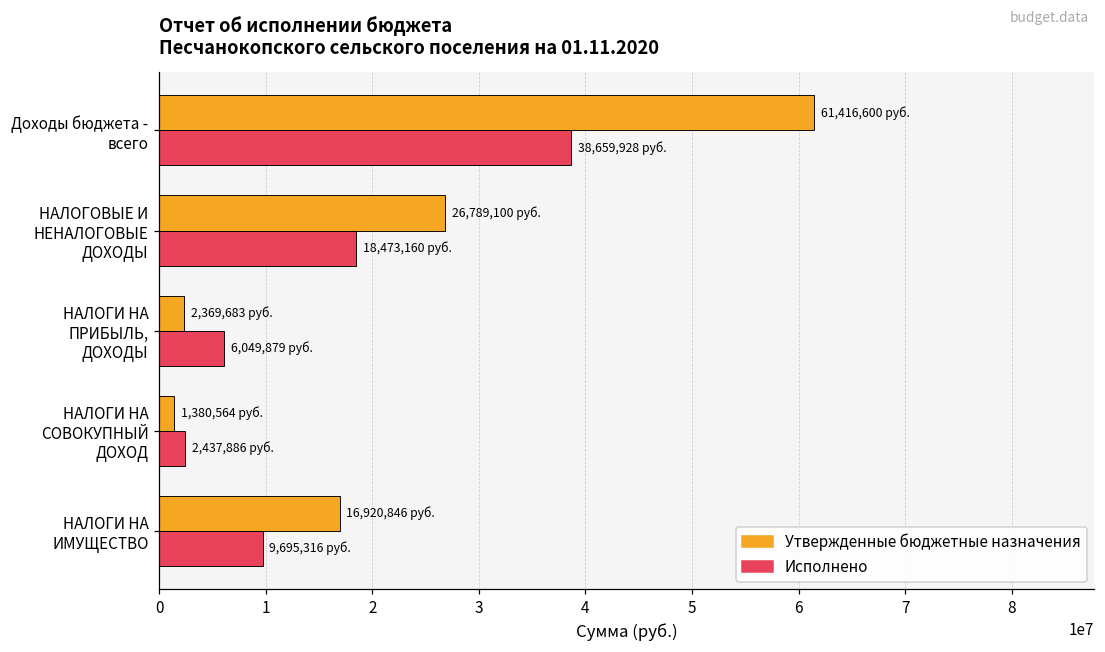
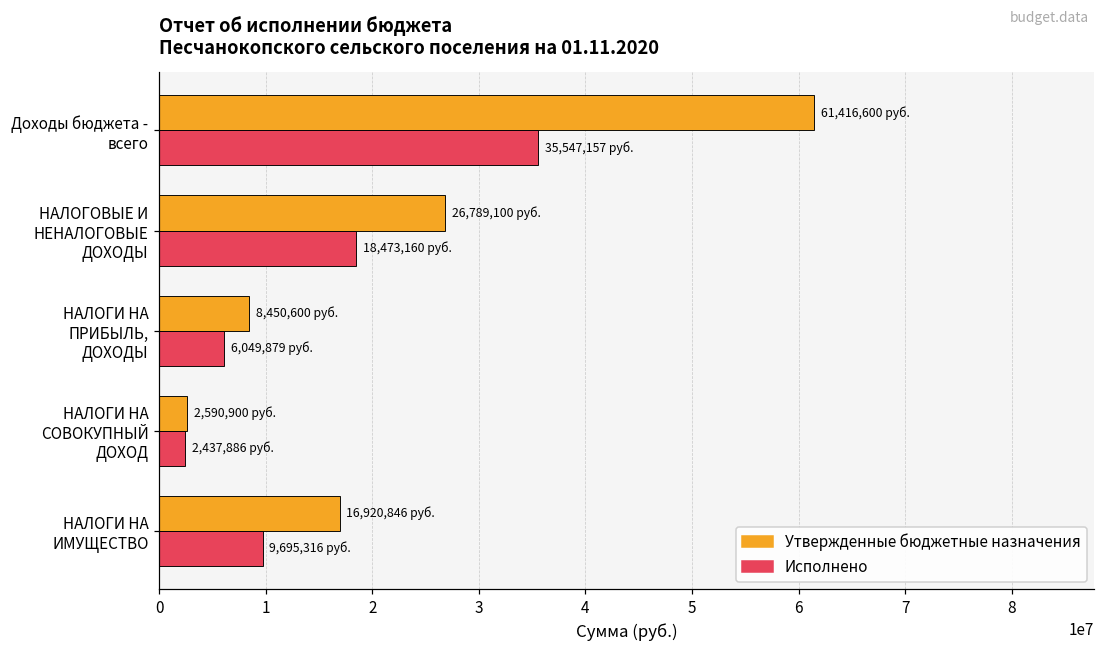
Исполнено, Доходы бюджета - всего: 38,659,928 -> 35,547,157
Утвержденные бюджетные назначения, НАЛОГИ НА ПРИБЫЛЬ, ДОХОДЫ: 2,369,683 -> 8,450,600
Утвержденные бюджетные назначения, НАЛОГИ НА СОВОКУПНЫЙ ДОХОД: 1,380,564 -> 2,590,900
